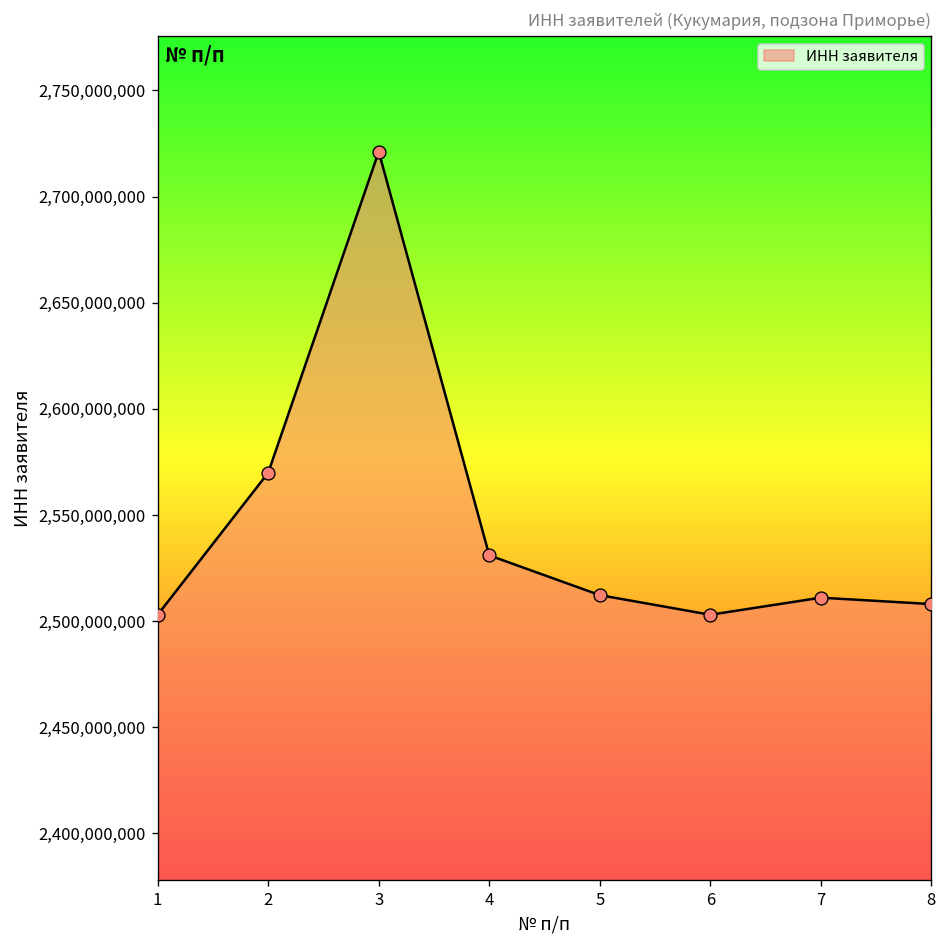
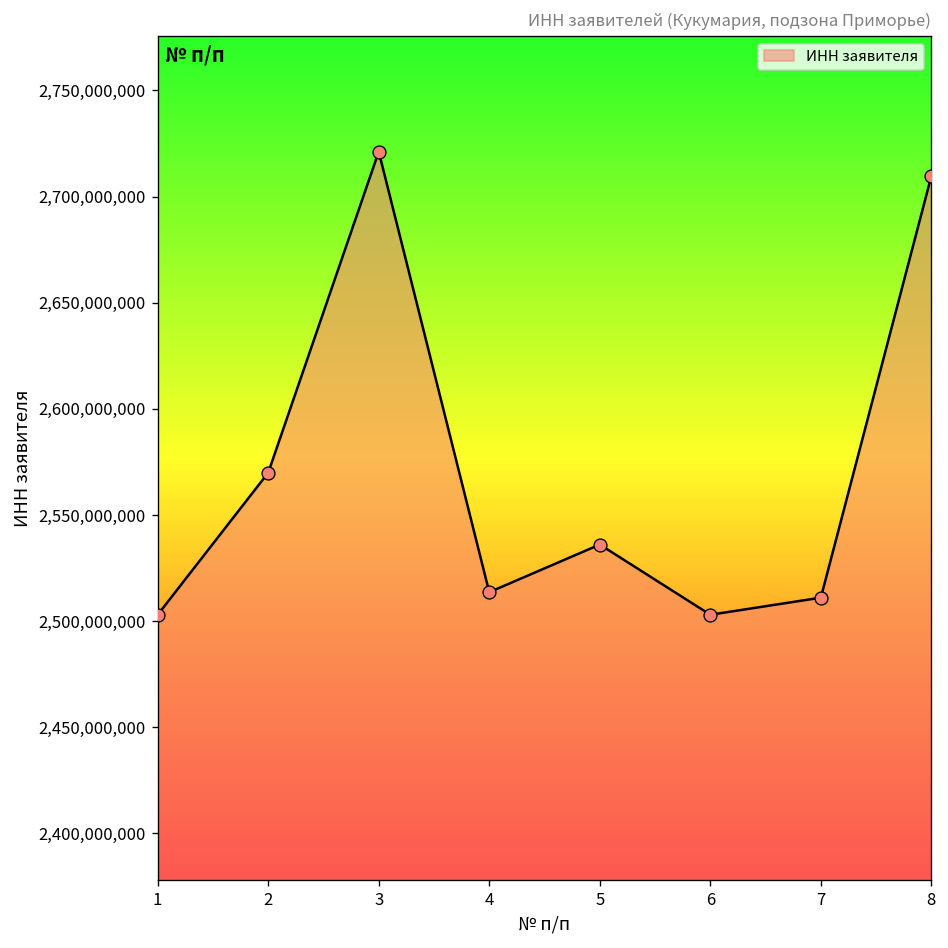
4: 2,531,000,000 -> 2,514,000,000
5: 2,512,000,000 -> 2,536,000,000
8: 2,508,000,000 -> 2,710,000,000
